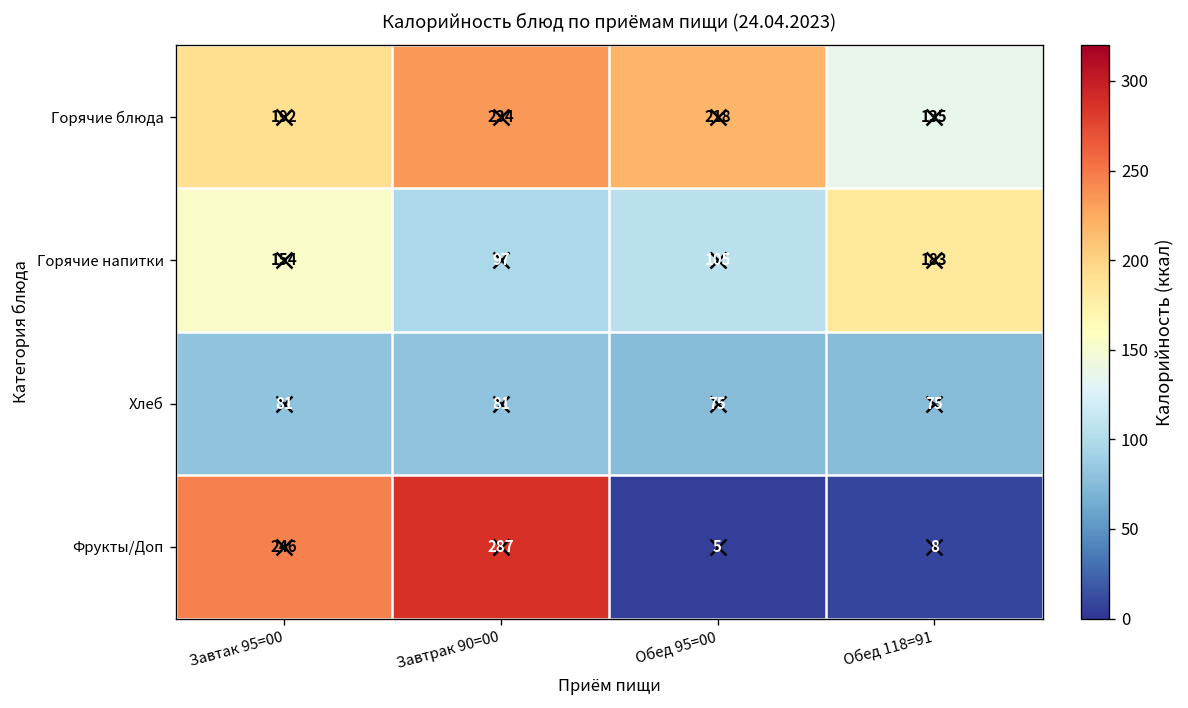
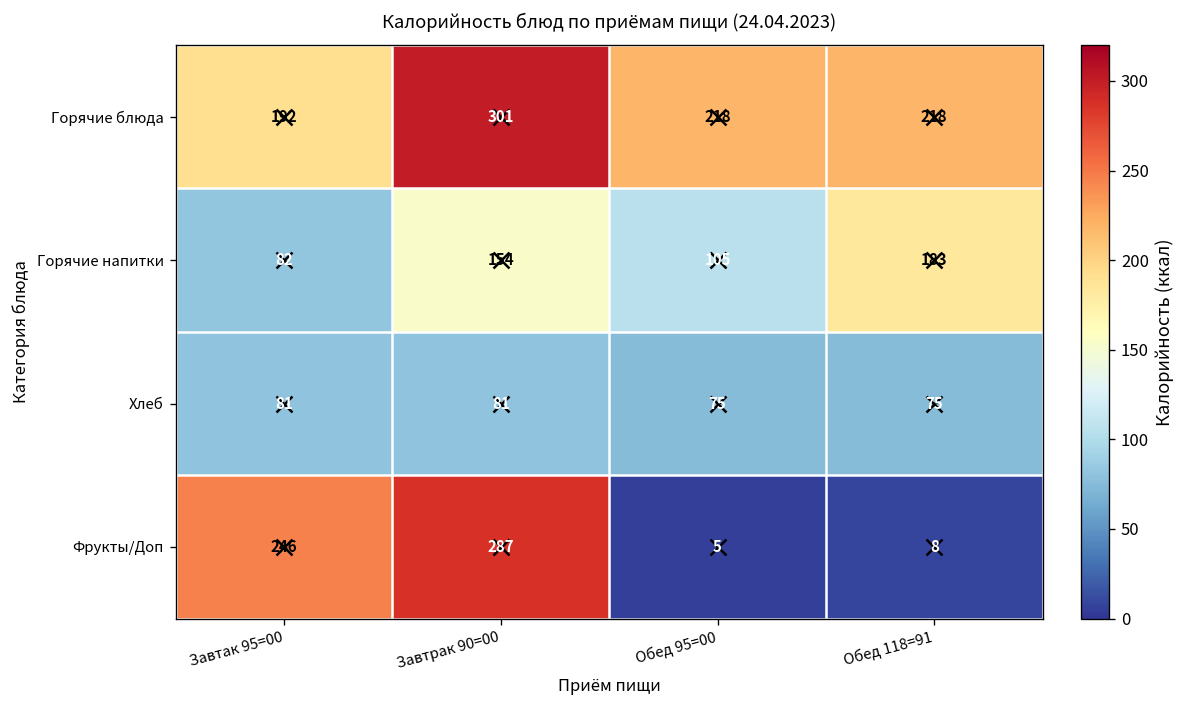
Горячие блюда, Завтрак 90=00: 234 -> 301
Горячие блюда, Обед 118=91: 135 -> 218
Горячие напитки, Завтак 95=00: 154 -> 82
Горячие напитки, Завтрак 90=00: 97 -> 154
